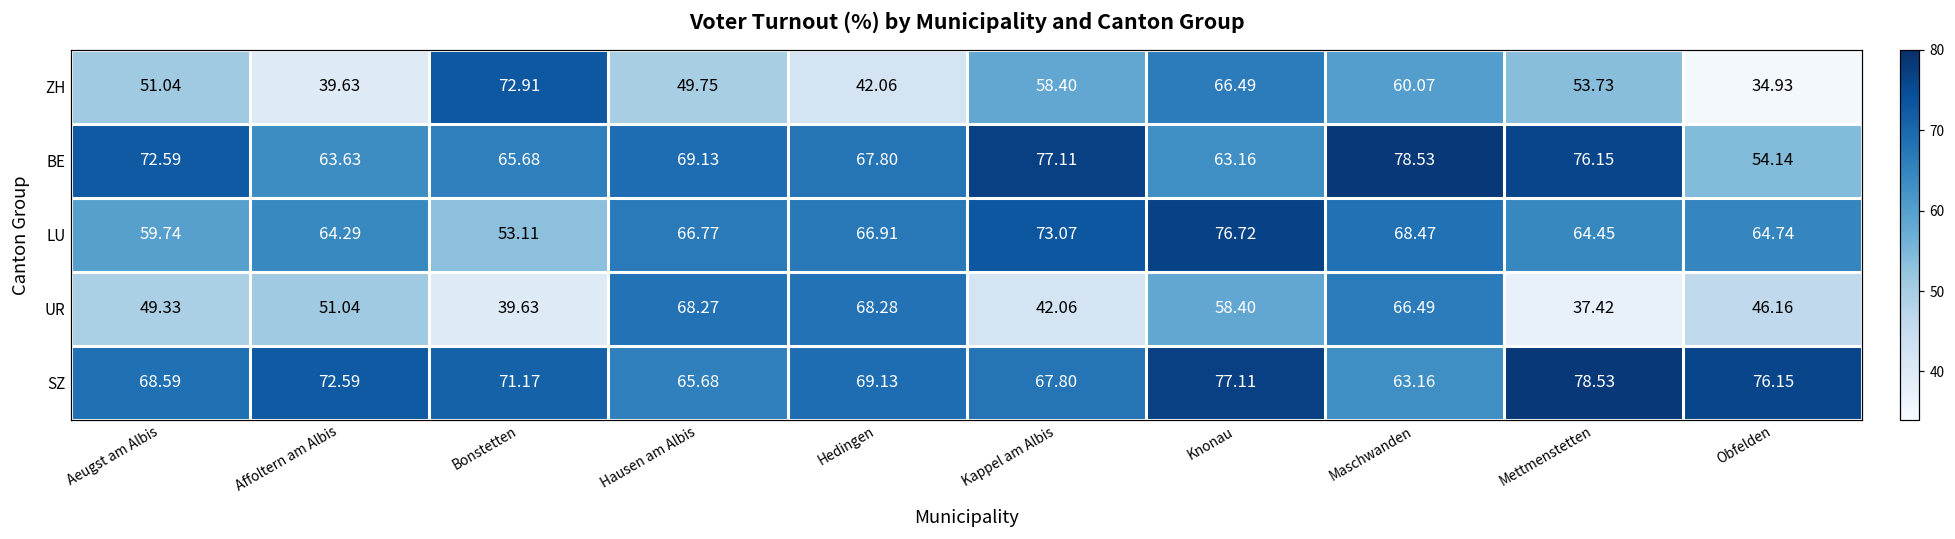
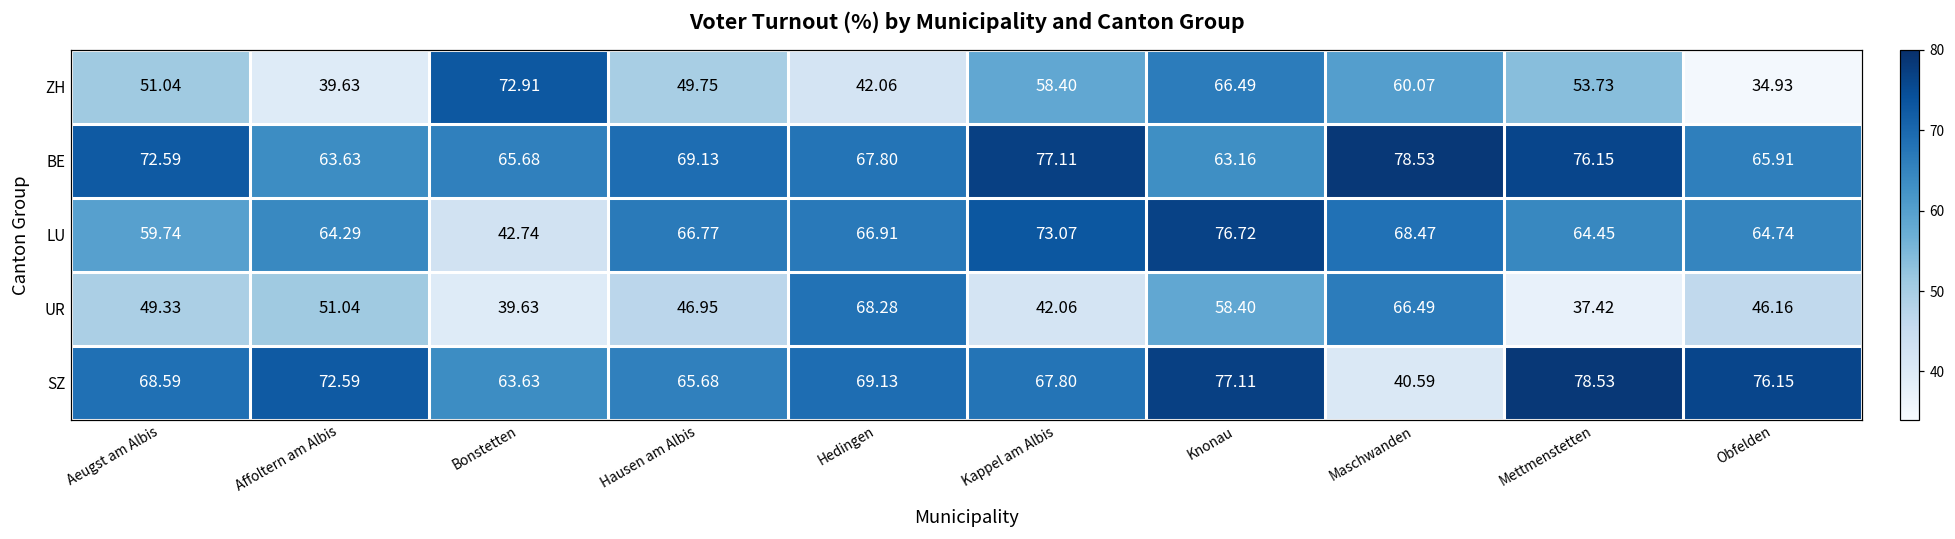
BE, Obfelden: 54.14 -> 65.91
LU, Bonstetten: 53.11 -> 42.74
UR, Hausen am Albis: 68.27 -> 46.95
SZ, Bonstetten: 71.17 -> 63.63
SZ, Maschwanden: 63.16 -> 40.59
